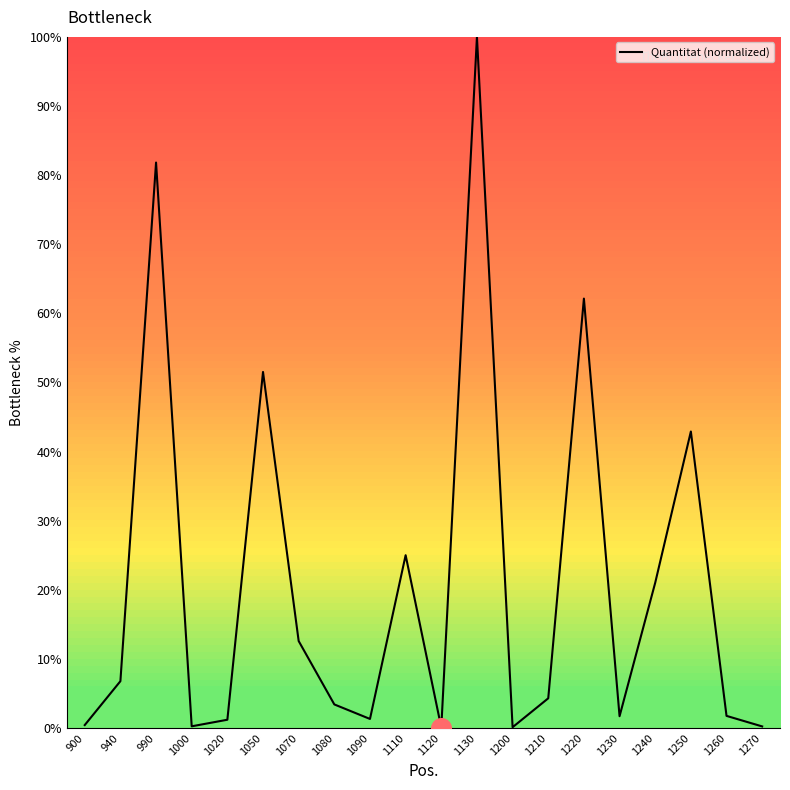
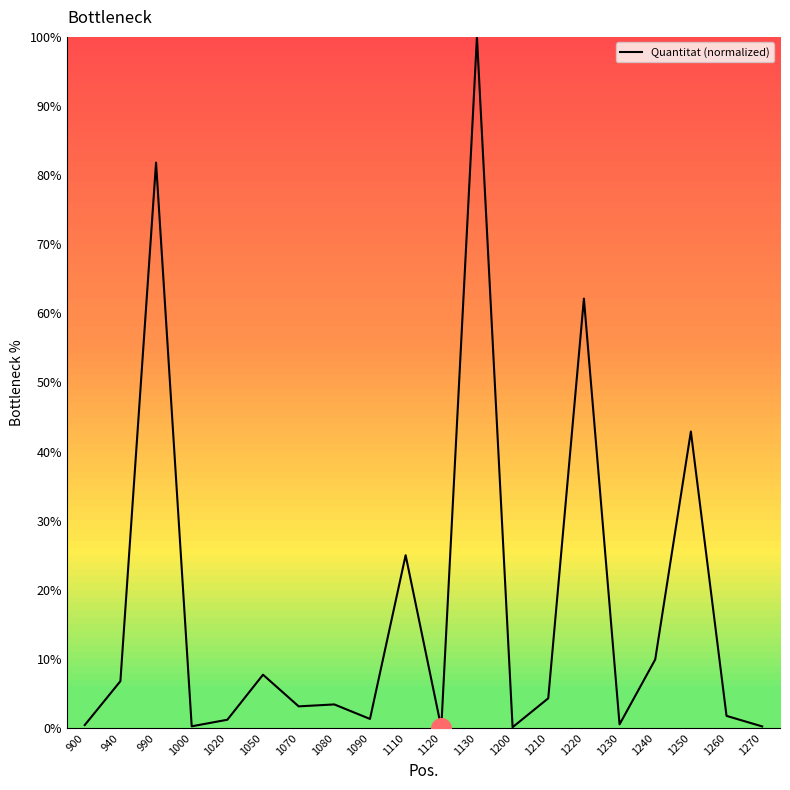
Quantitat (normalized), 1050: 52% -> 8%
Quantitat (normalized), 1070: 13% -> 3%
Quantitat (normalized), 1230: 2% -> 1%
Quantitat (normalized), 1240: 21% -> 10%
